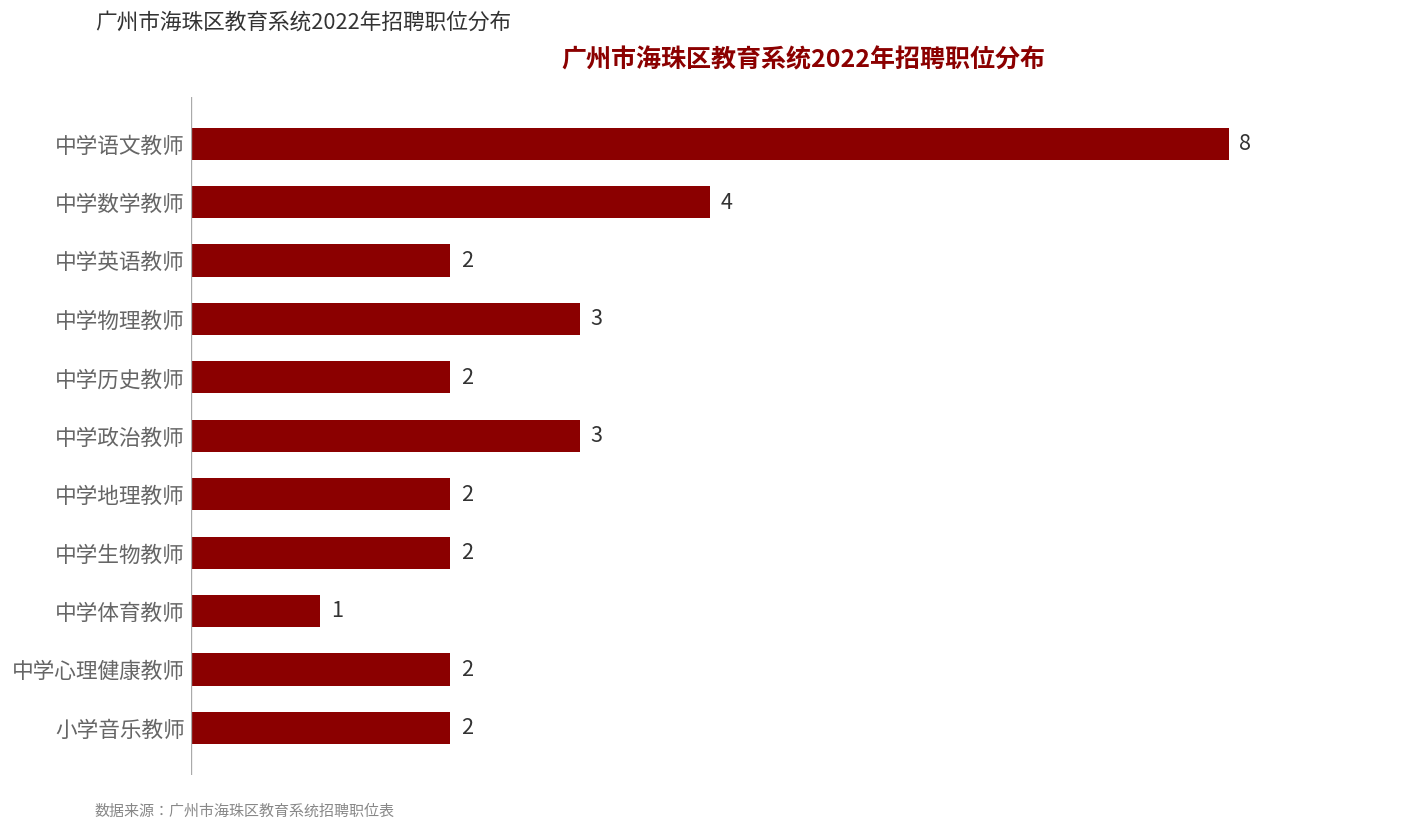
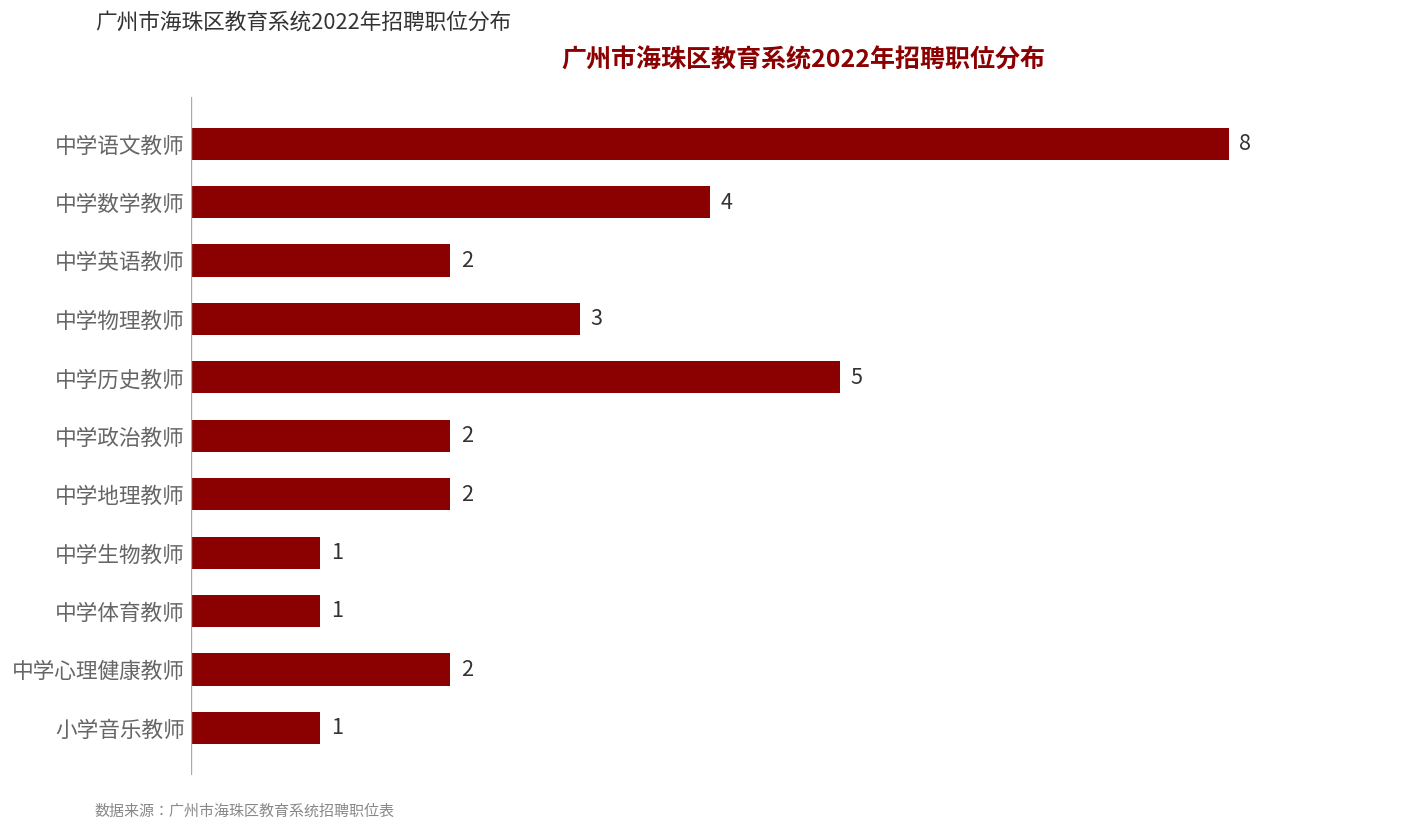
中学历史教师: 2 -> 5
中学政治教师: 3 -> 2
中学生物教师: 2 -> 1
小学音乐教师: 2 -> 1
